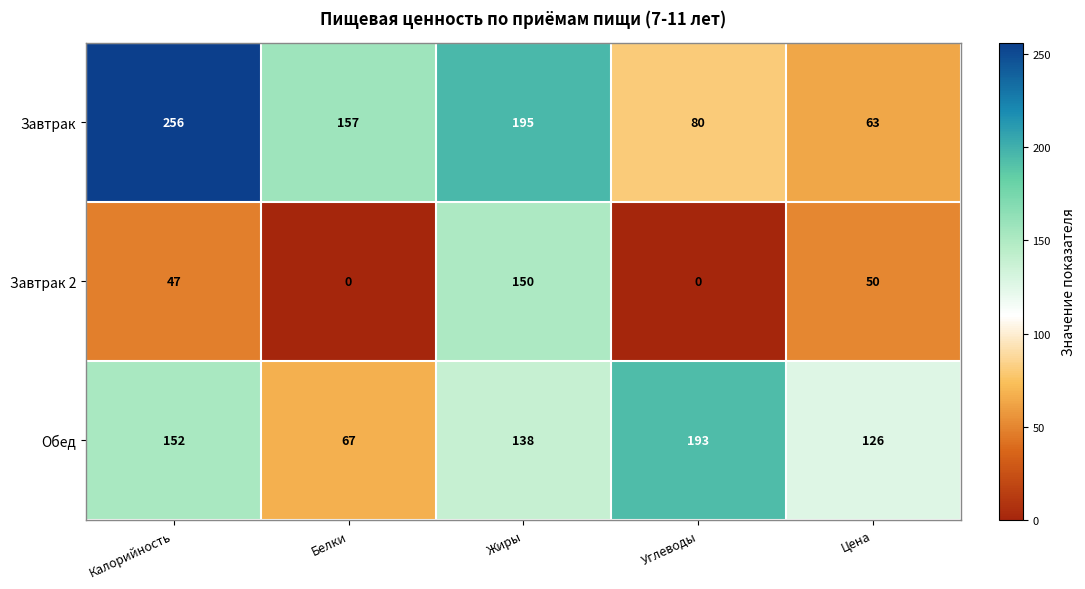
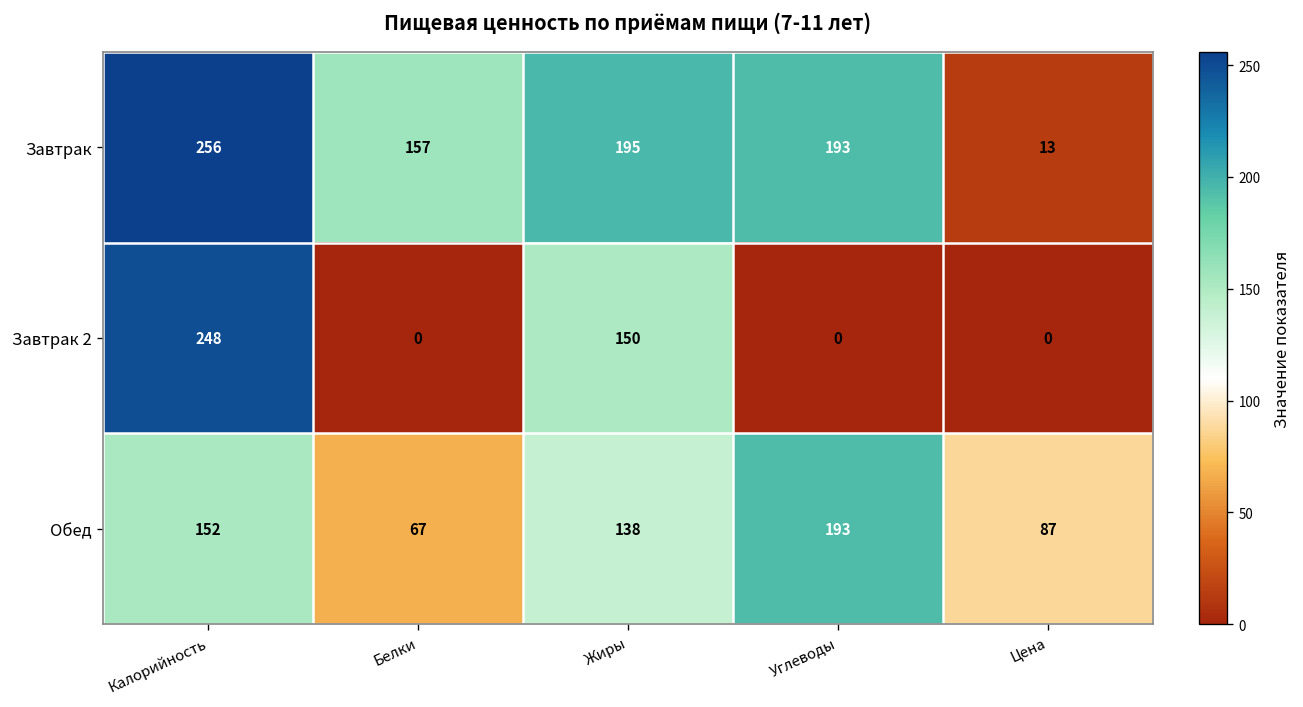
Завтрак, Углеводы: 80 -> 193
Завтрак, Цена: 63 -> 13
Завтрак 2, Калорийность: 47 -> 248
Завтрак 2, Цена: 50 -> 0
Обед, Цена: 126 -> 87
